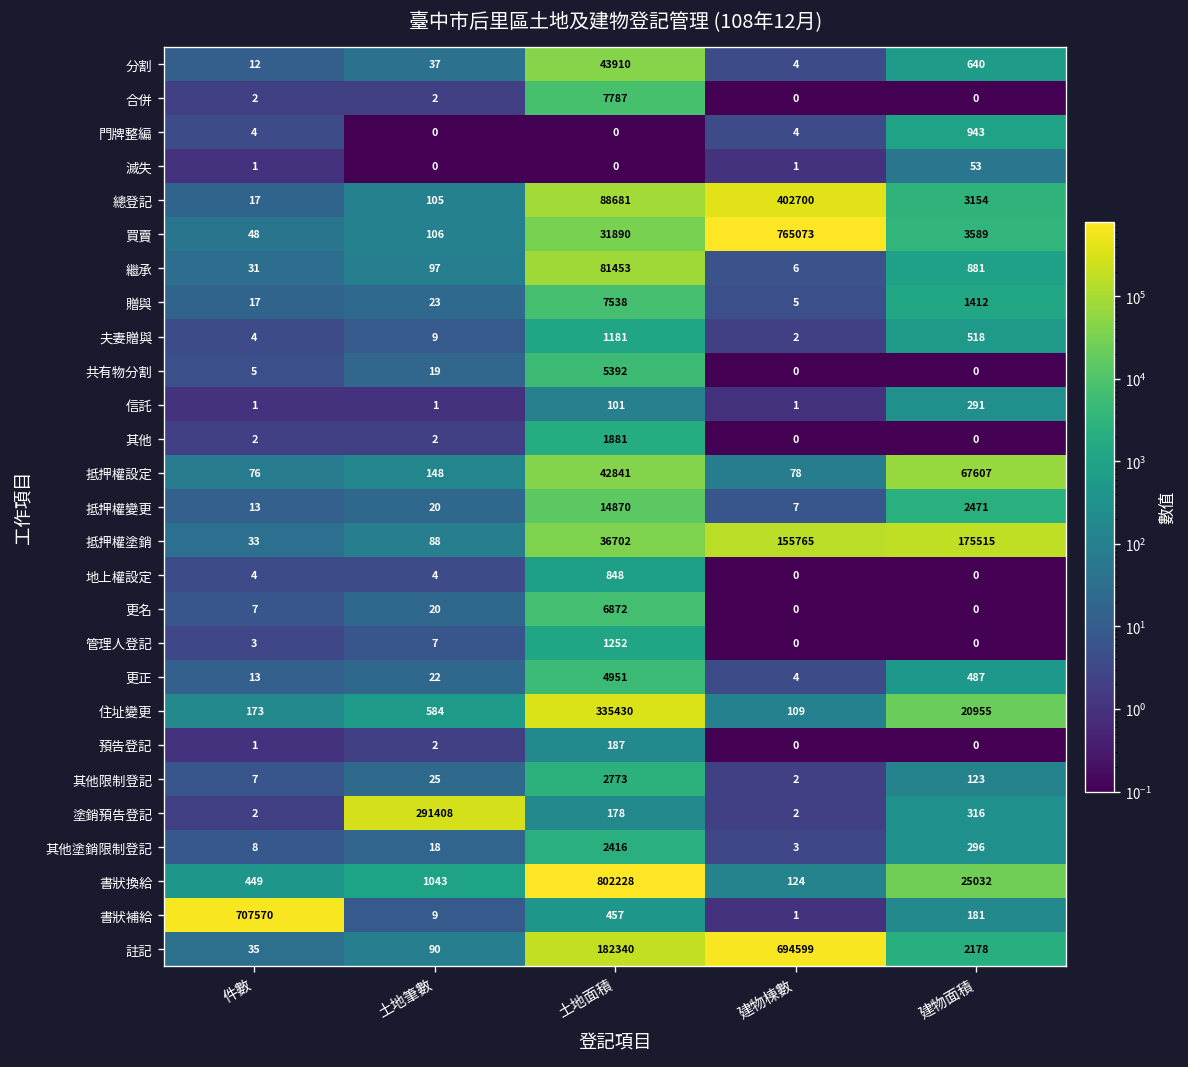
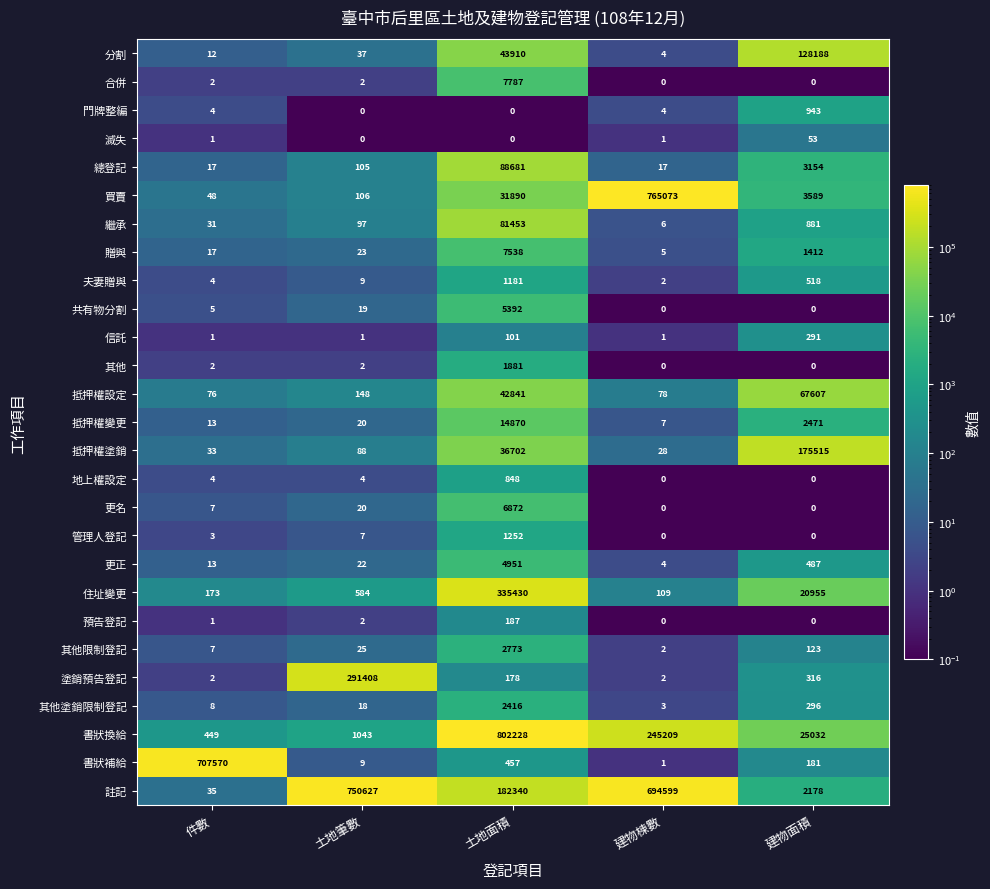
分割, 建物面積: 640 -> 128188
總登記, 建物棟數: 402700 -> 17
抵押權塗銷, 建物棟數: 155765 -> 28
書狀換給, 建物棟數: 124 -> 245209
註記, 土地筆數: 90 -> 750627
